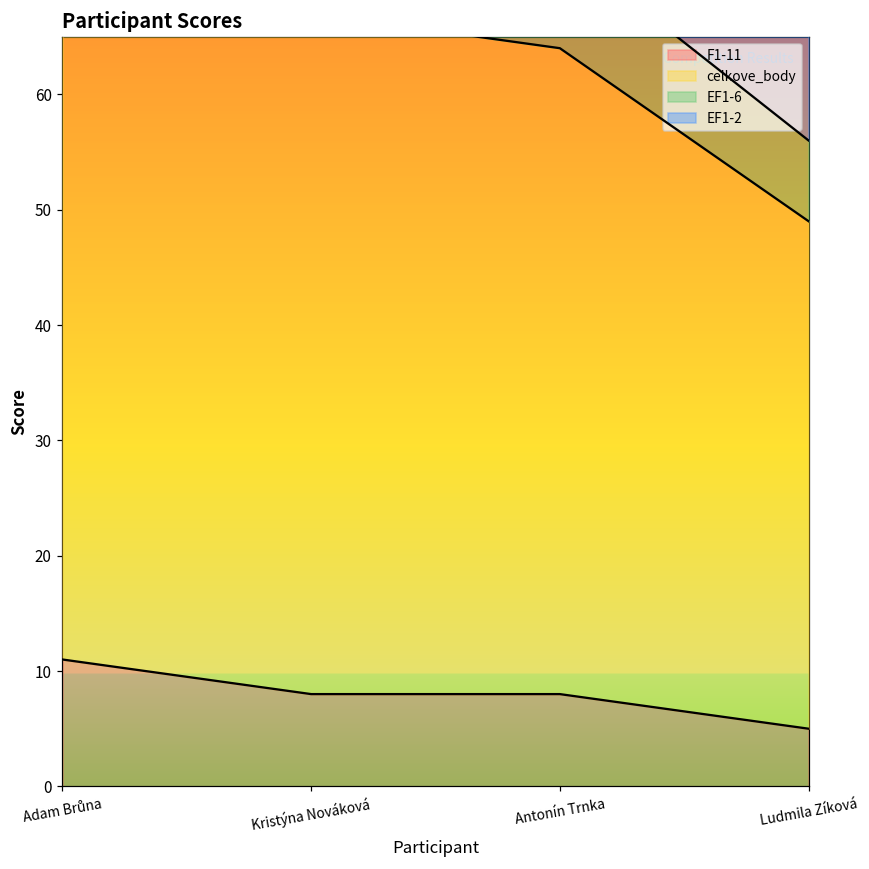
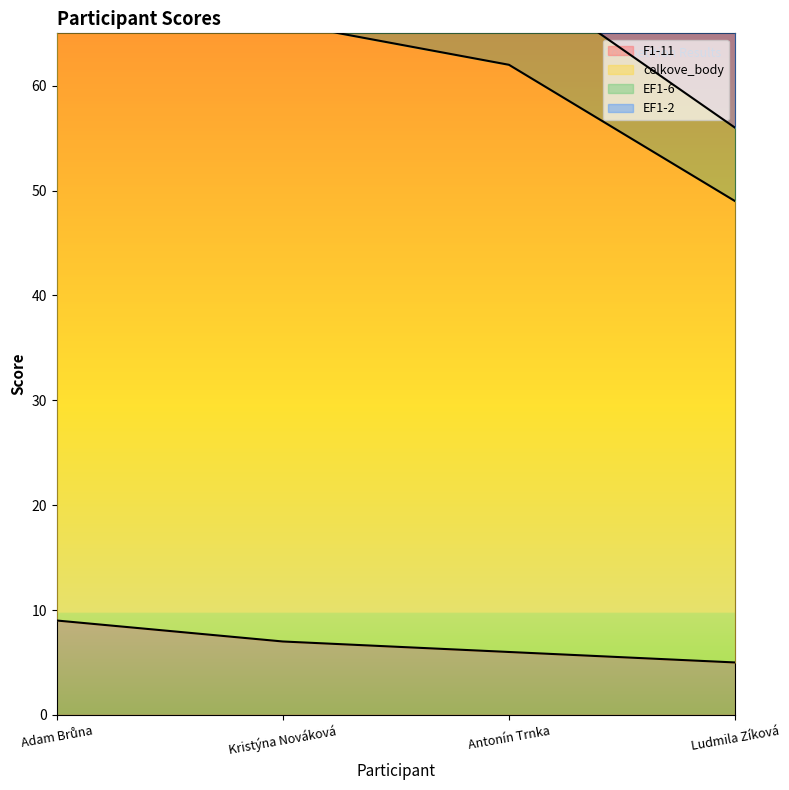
F1-11, Adam Brůna: 11 -> 9
F1-11, Kristýna Nováková: 8 -> 7
F1-11, Antonín Trnka: 8 -> 6
